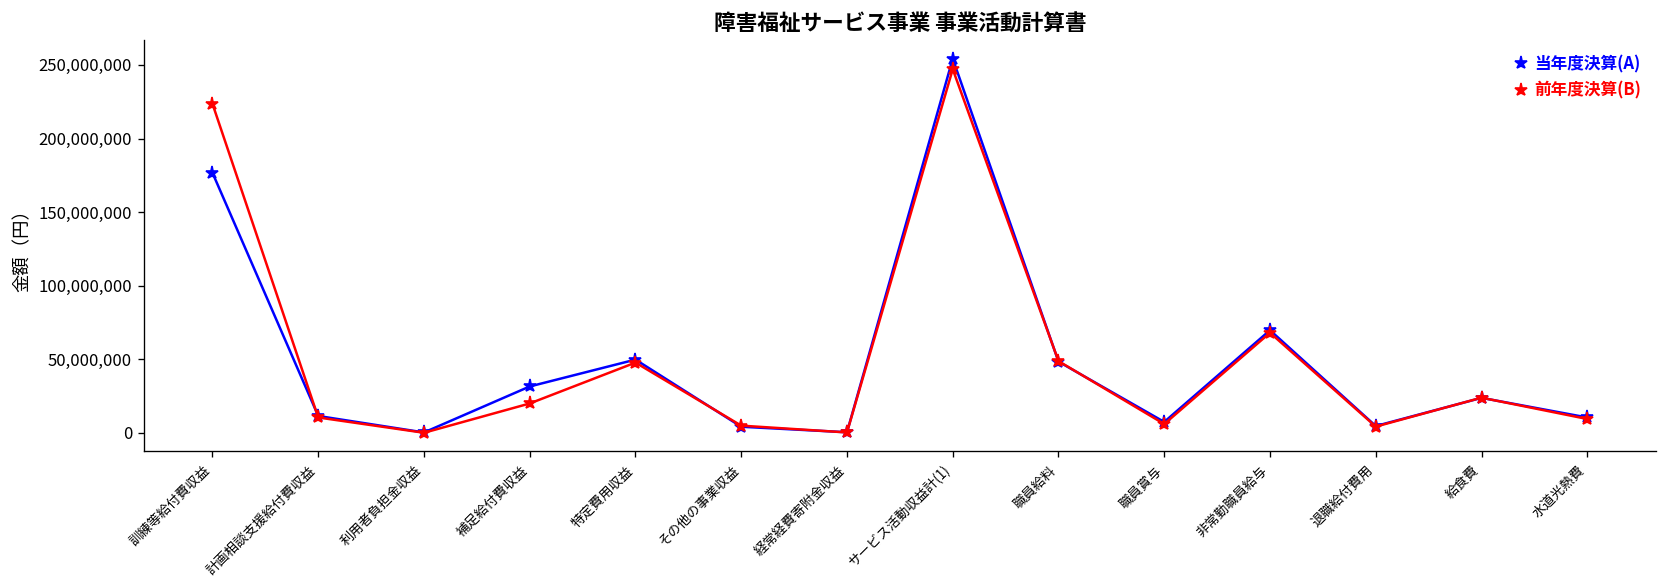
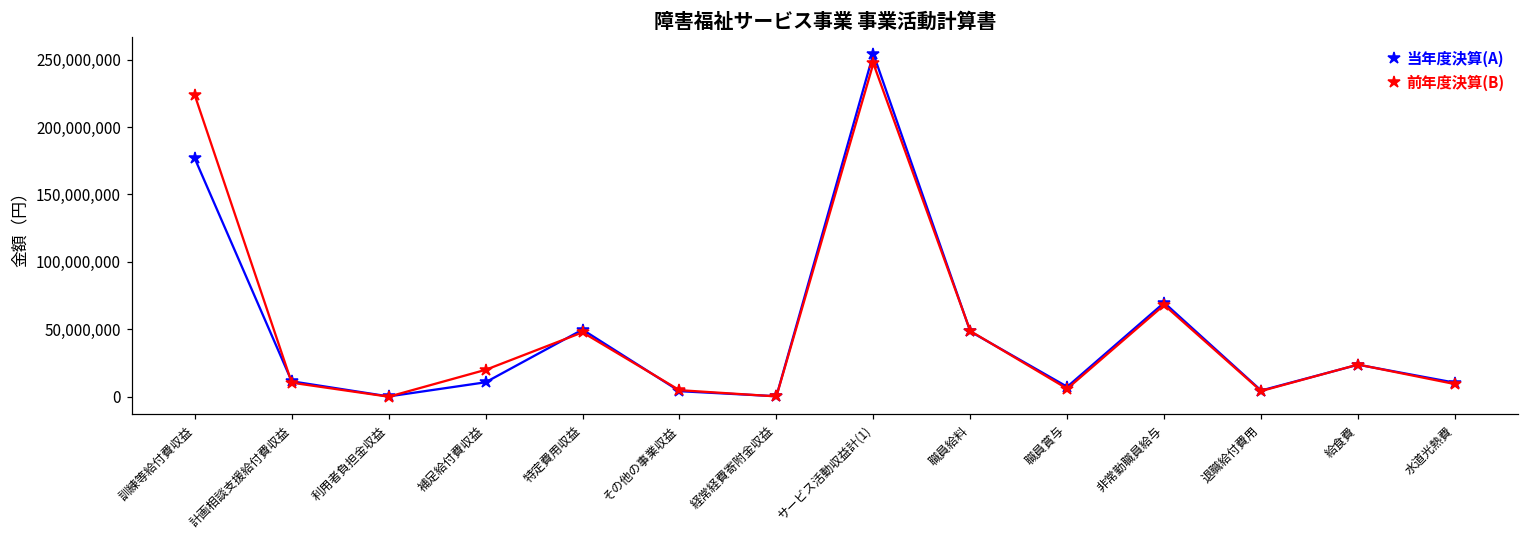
当年度決算(A), 補足給付費収益: 32,000,000 -> 11,000,000
